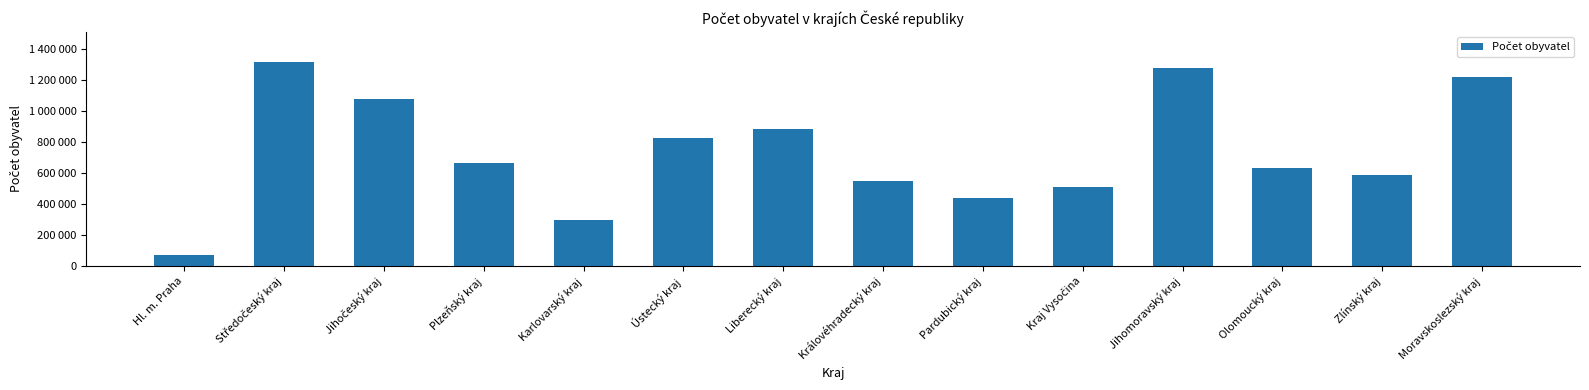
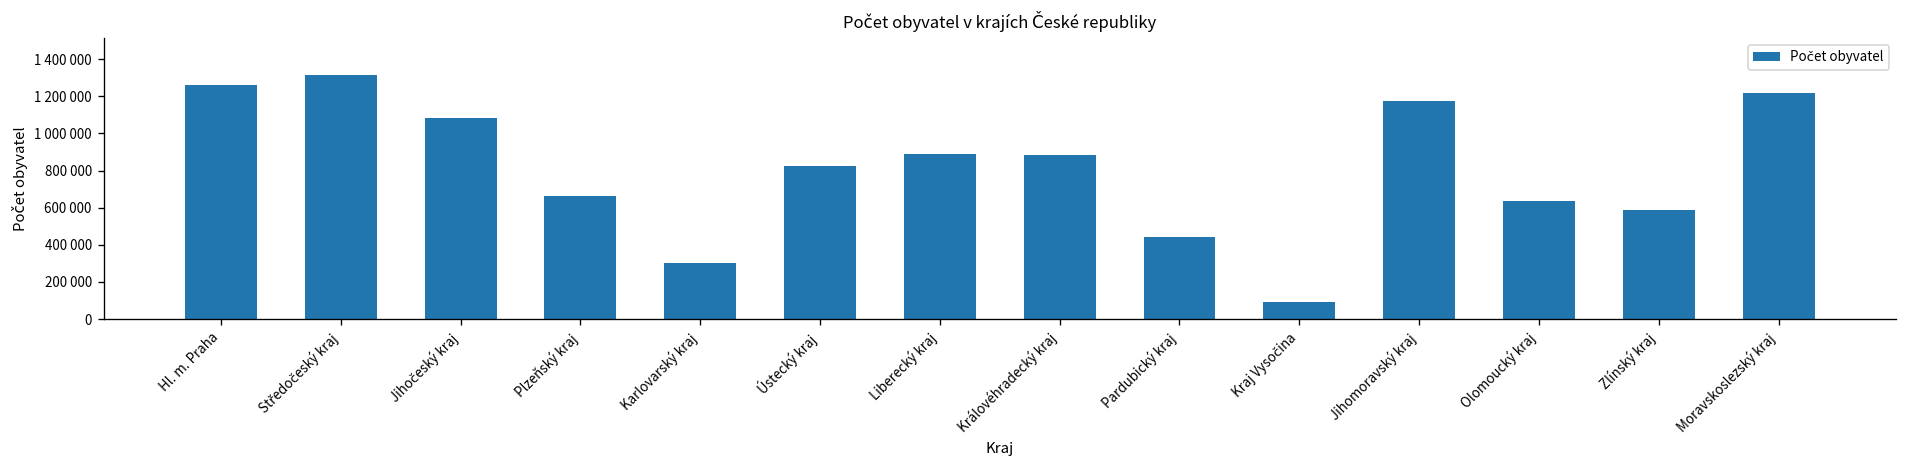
Hl. m. Praha: 70000 -> 1260000
Královéhradecký kraj: 550000 -> 880000
Kraj Vysočina: 510000 -> 90000
Jihomoravský kraj: 1280000 -> 1170000
